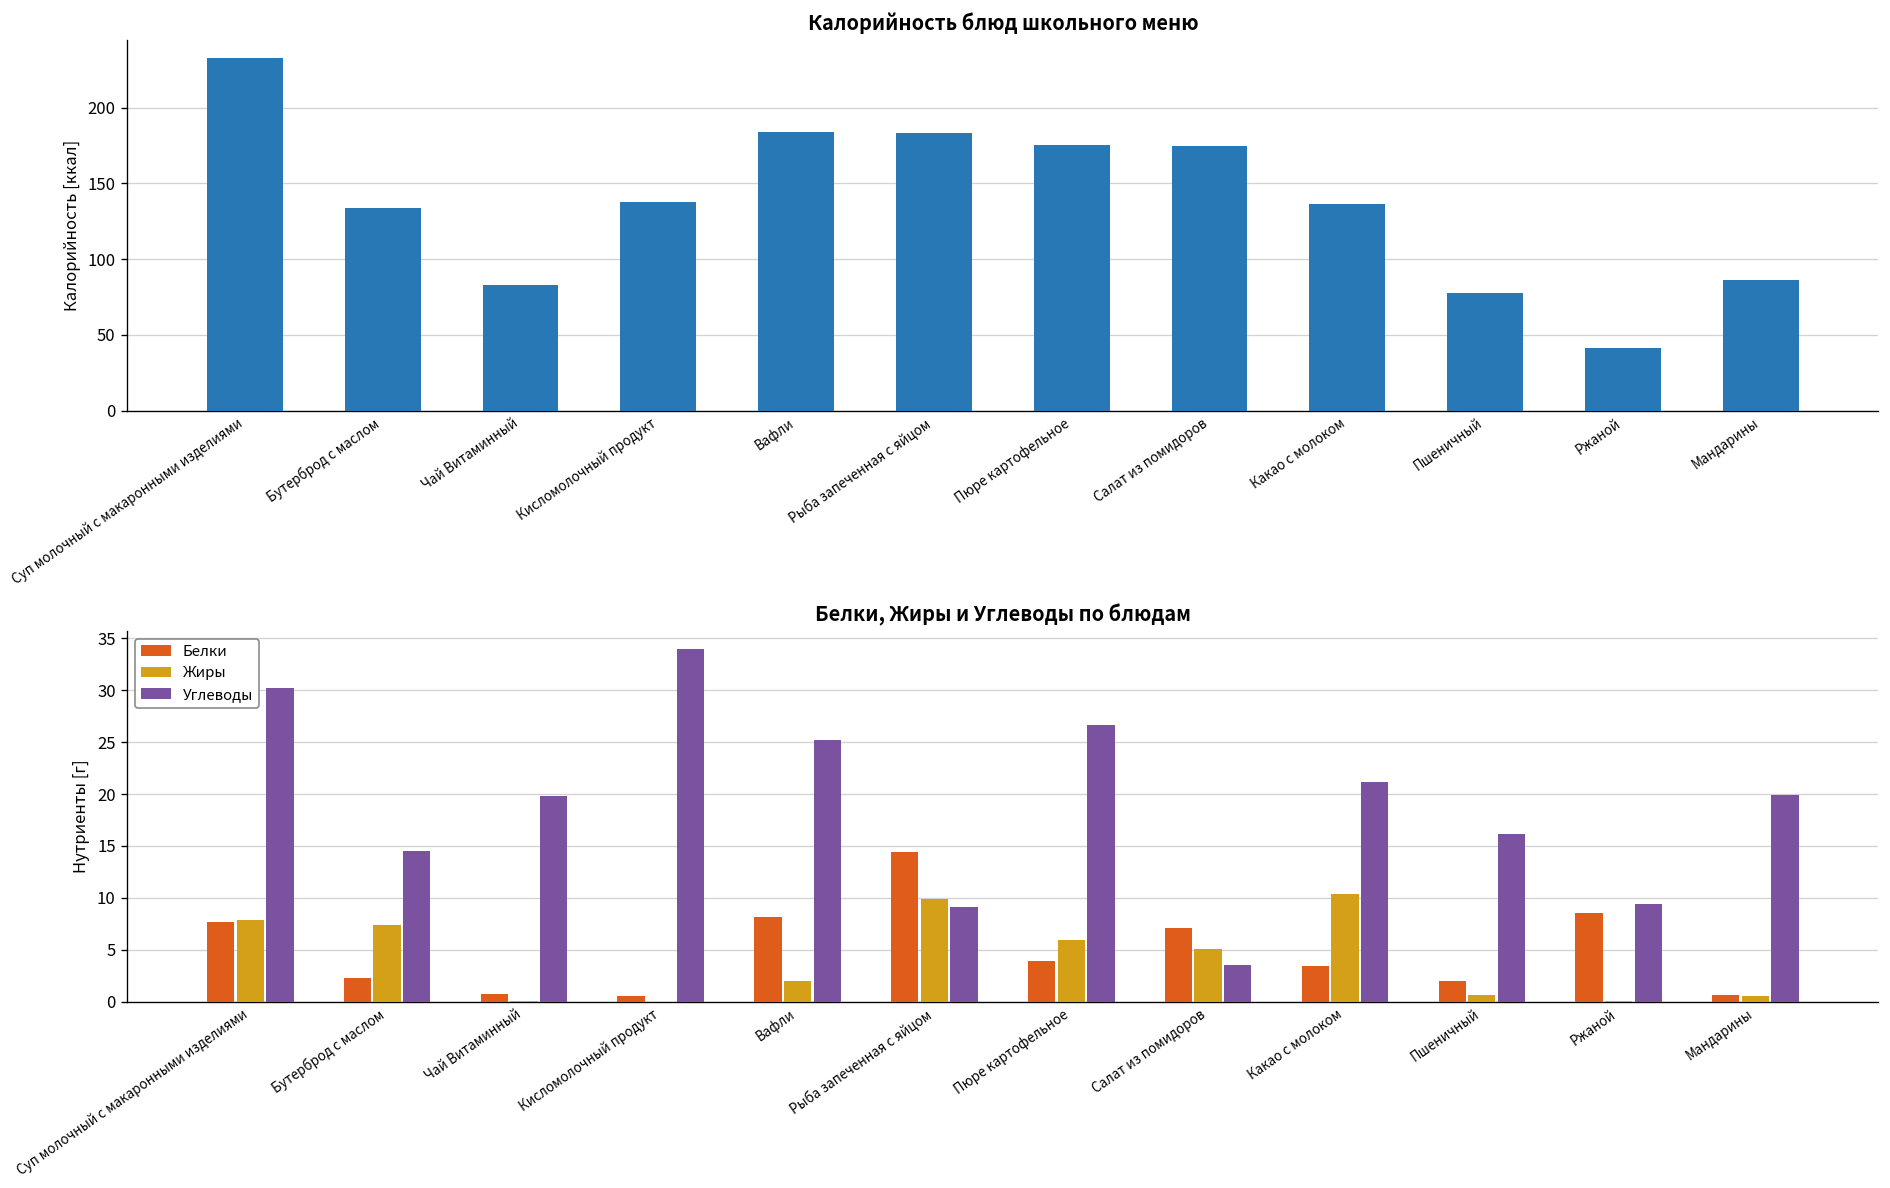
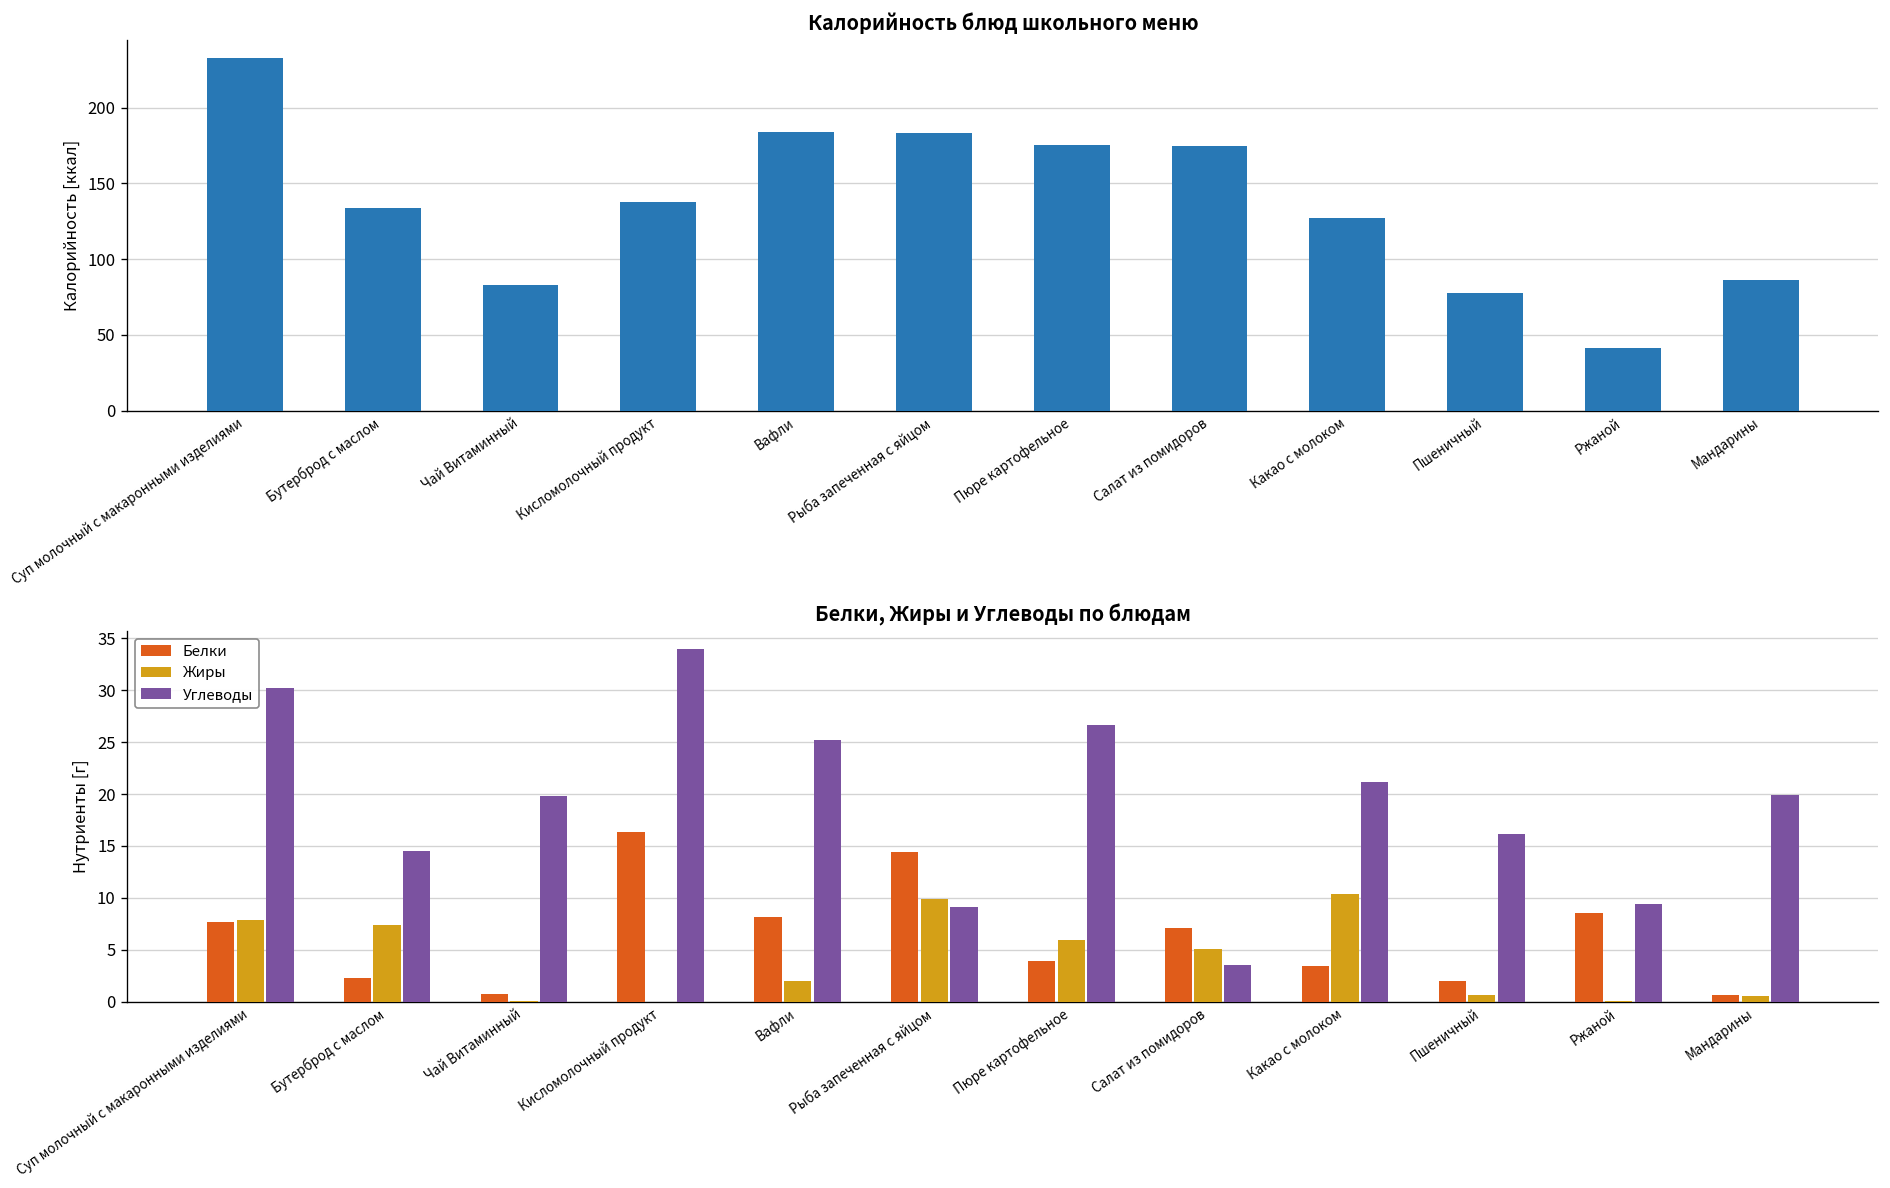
Калорийность блюд школьного меню, Какао с молоком: 136 -> 127
Белки, Жиры и Углеводы по блюдам, Белки, Кисломолочный продукт: 1 -> 16
